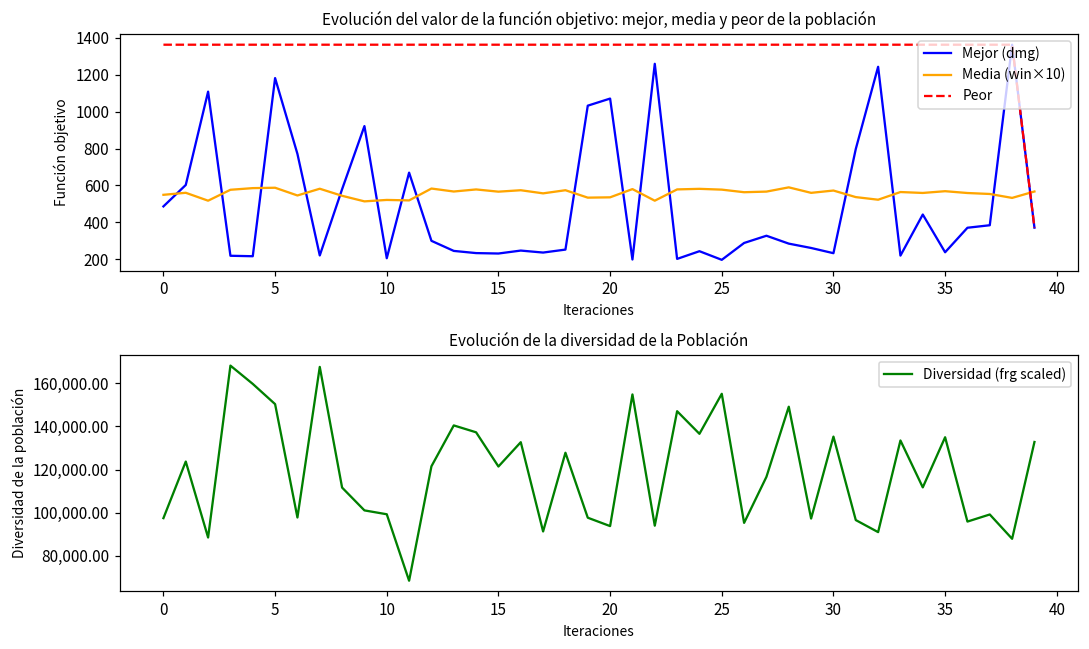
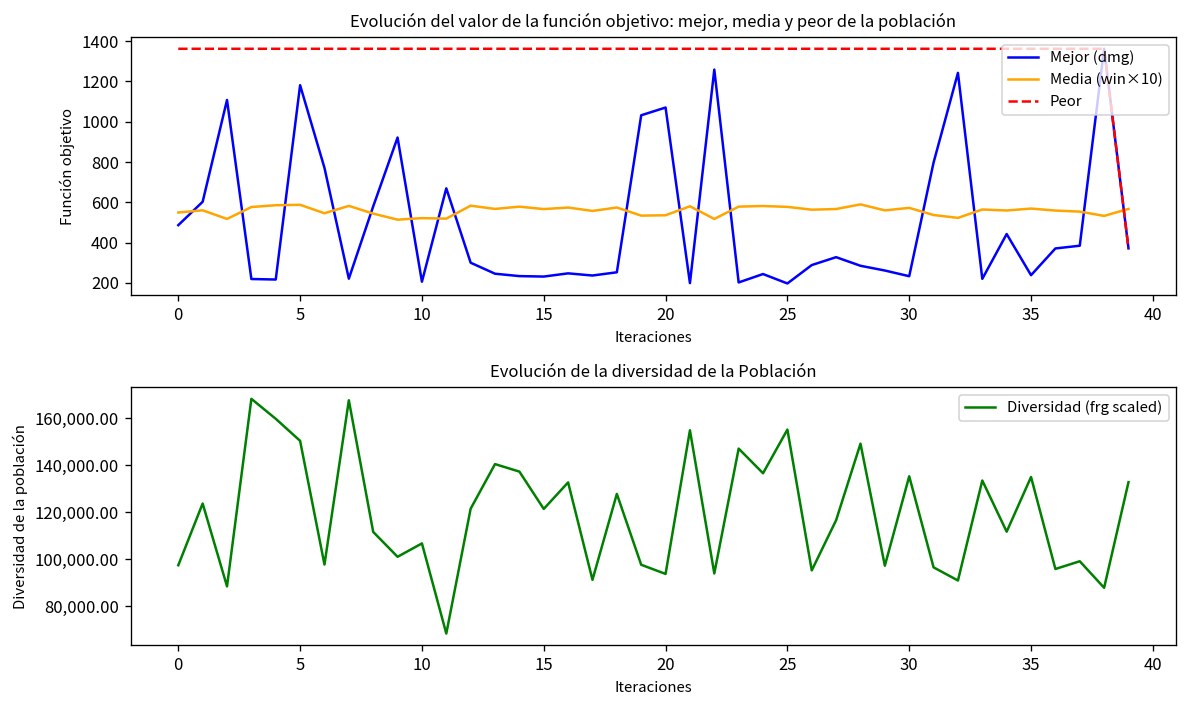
Evolución de la diversidad de la Población, 10: 99,000 -> 107,000
